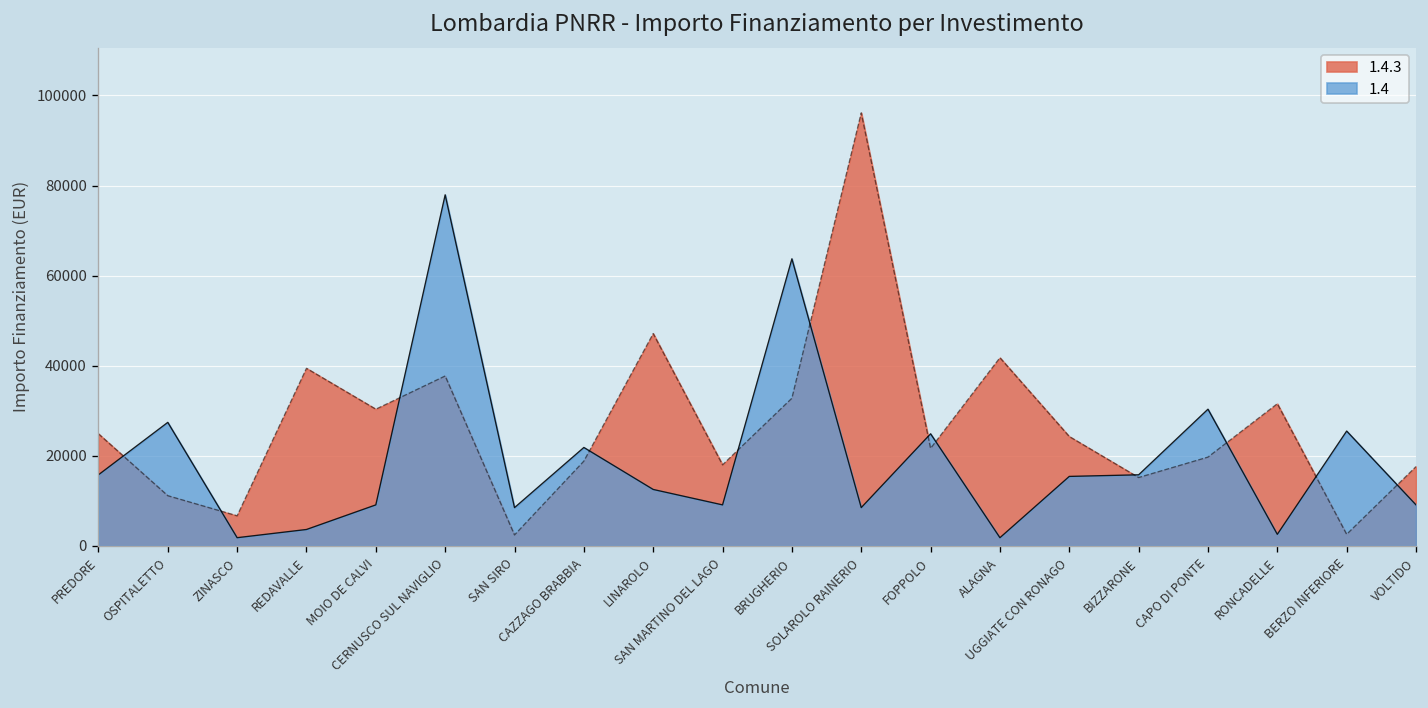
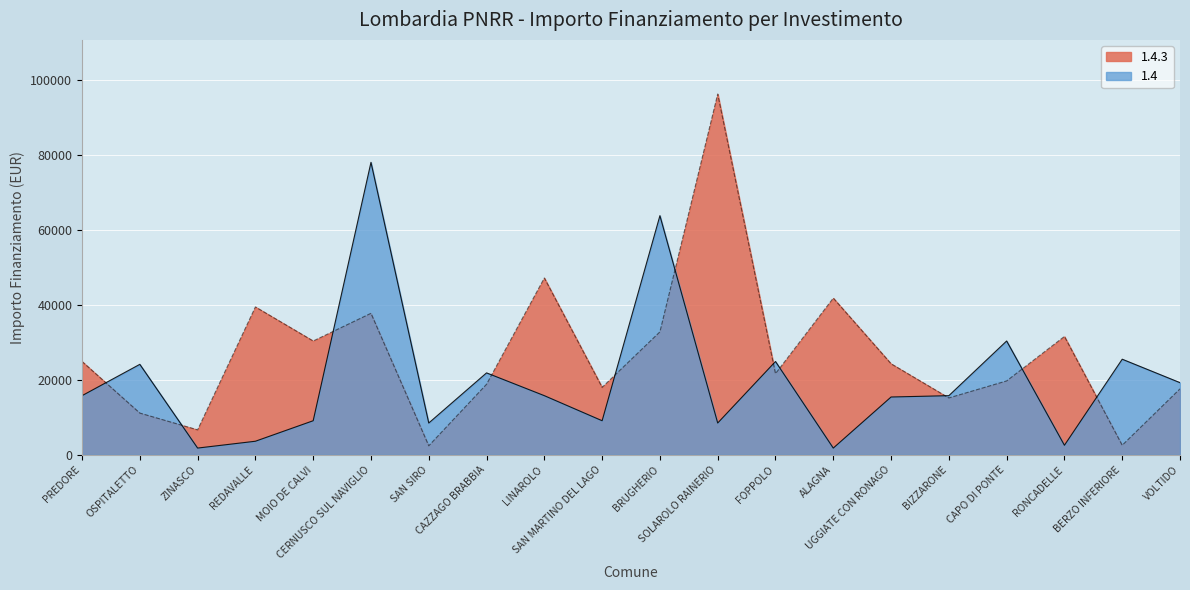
1.4, OSPITALETTO: 27000 -> 24000
1.4, LINAROLO: 13000 -> 16000
1.4, VOLTIDO: 9000 -> 19000
